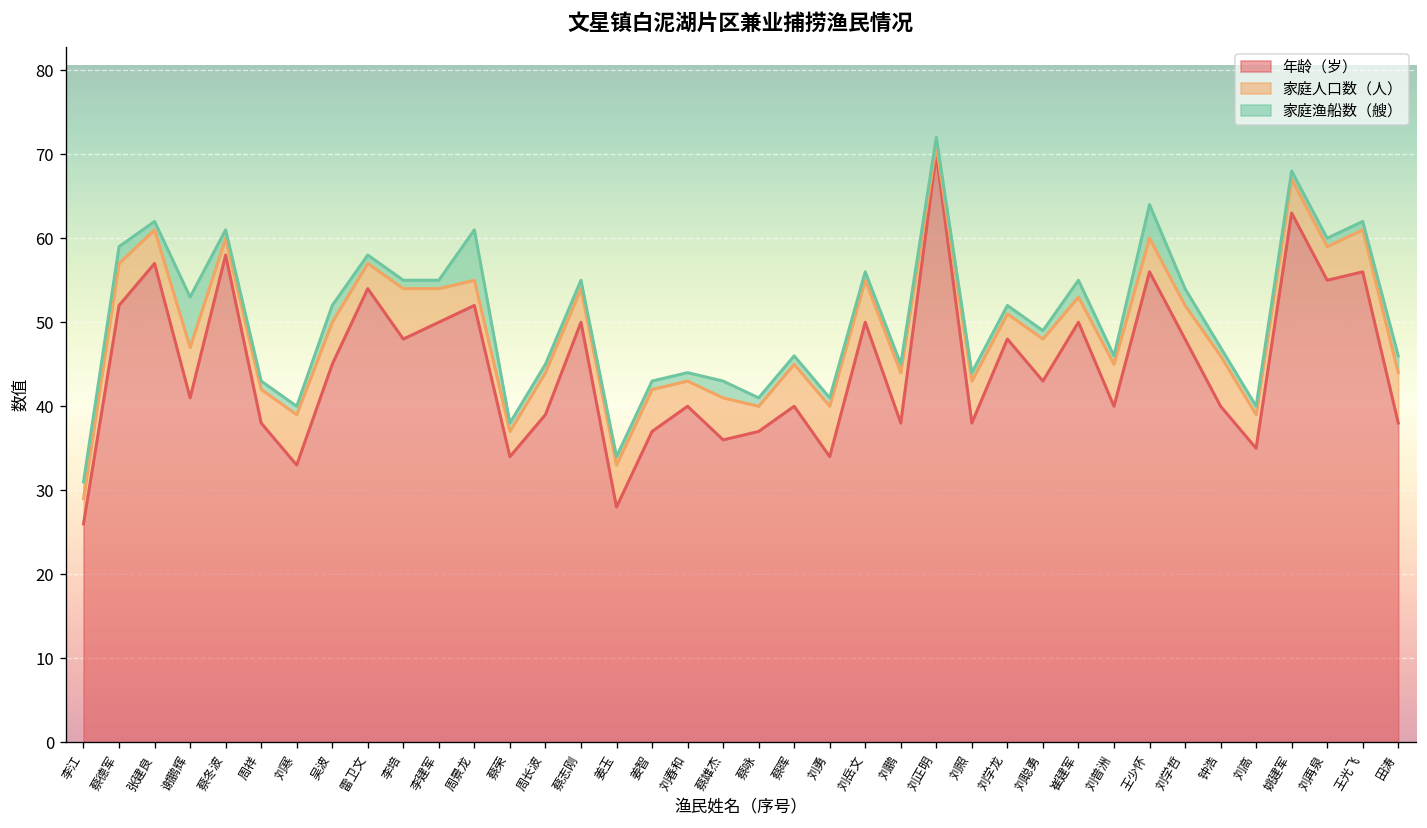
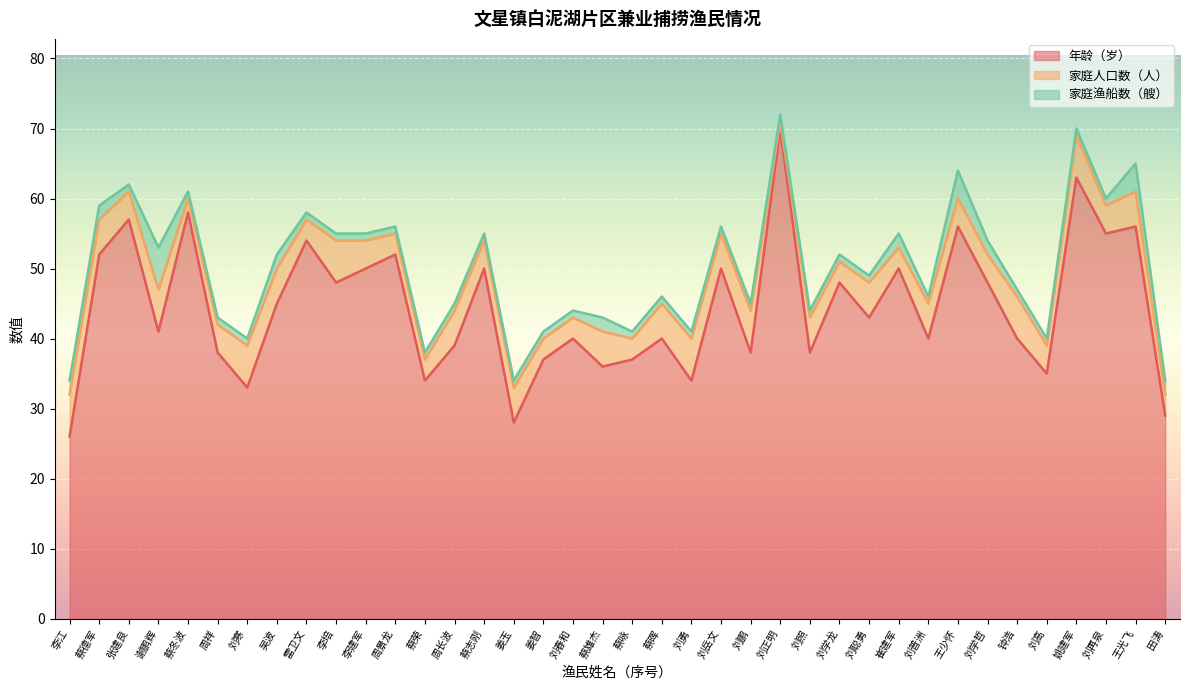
家庭人口数（人）, 李江: 3 -> 6
家庭渔船数（艘）, 周景龙: 6 -> 1
家庭人口数（人）, 姜智: 5 -> 3
家庭人口数（人）, 姚建军: 4 -> 6
家庭渔船数（艘）, 王光飞: 1 -> 4
年龄（岁）, 田涛: 38 -> 29
家庭人口数（人）, 田涛: 6 -> 3
